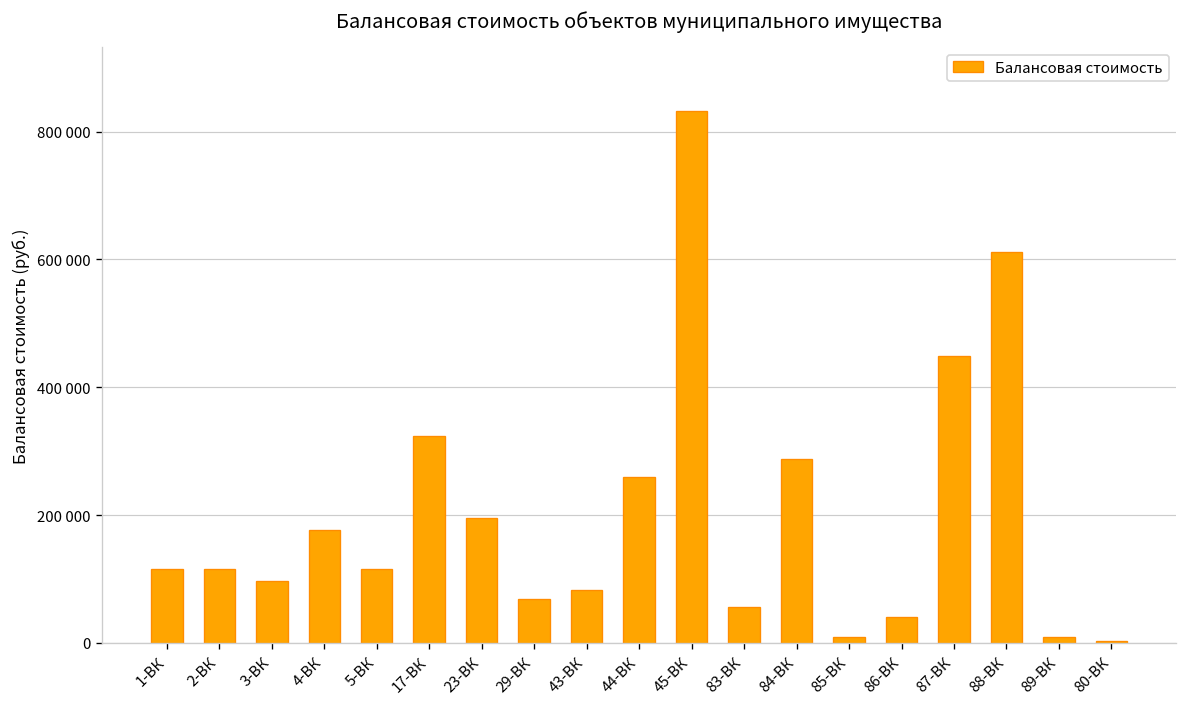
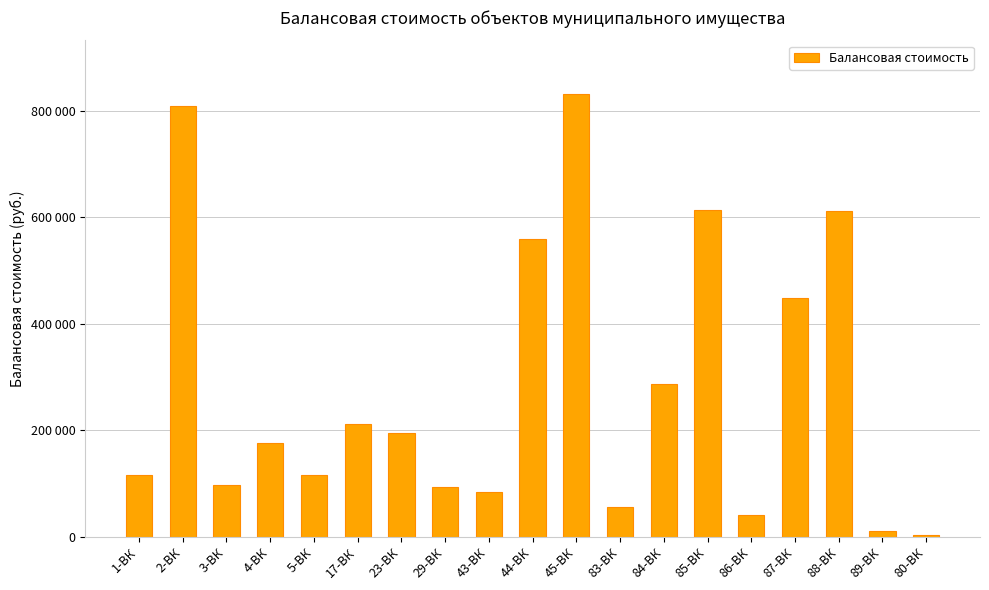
2-ВК: 120000 -> 810000
17-ВК: 320000 -> 210000
29-ВК: 70000 -> 90000
44-ВК: 260000 -> 560000
85-ВК: 10000 -> 610000
